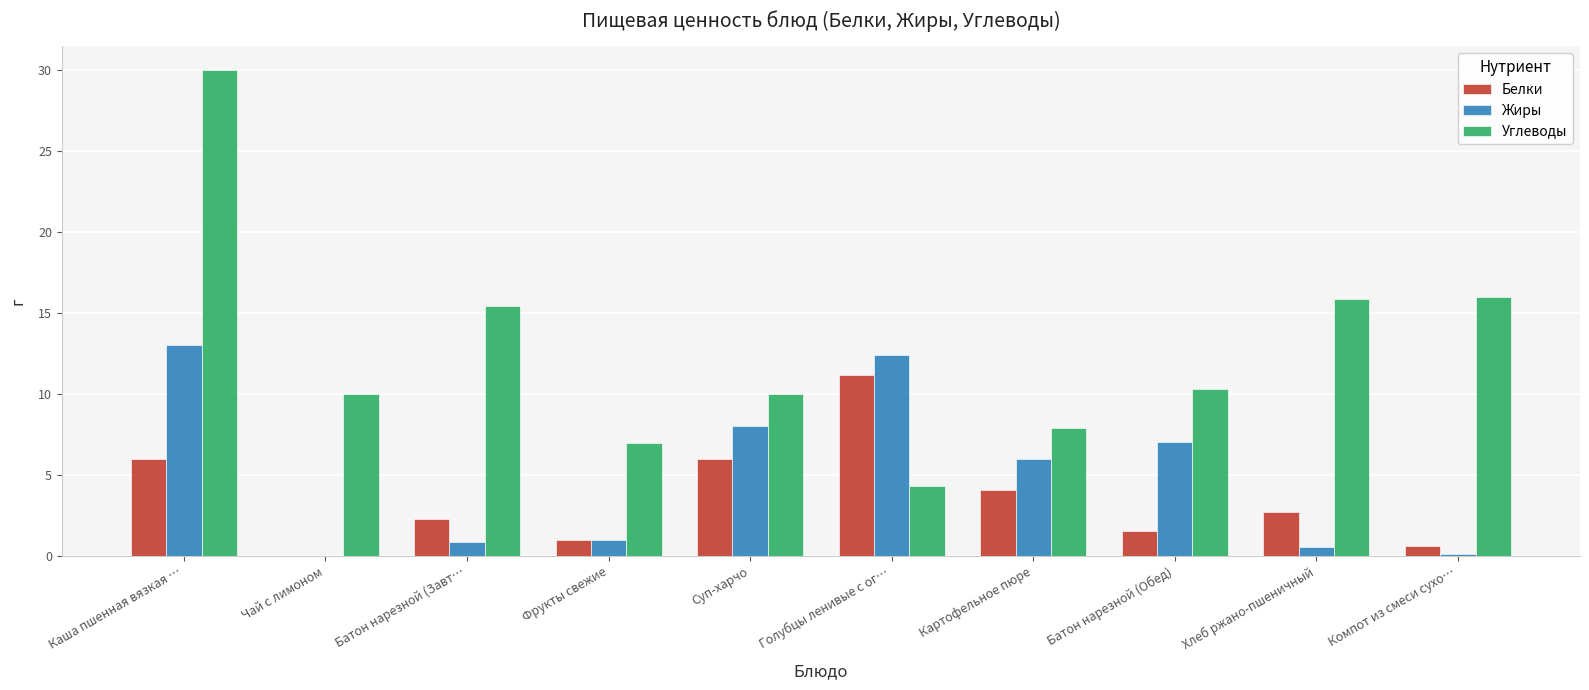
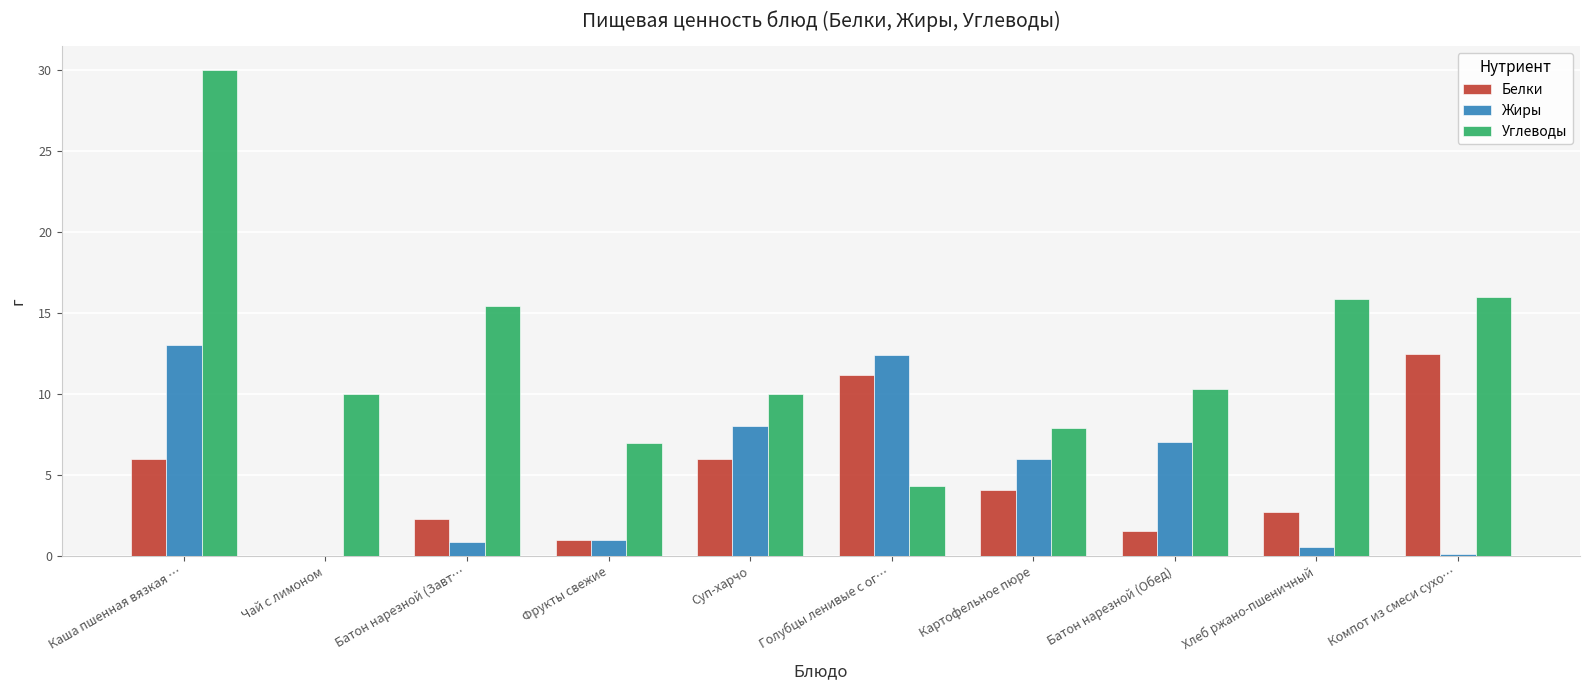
Белки, Компот из смеси сухо…: 0.6 -> 12.5
